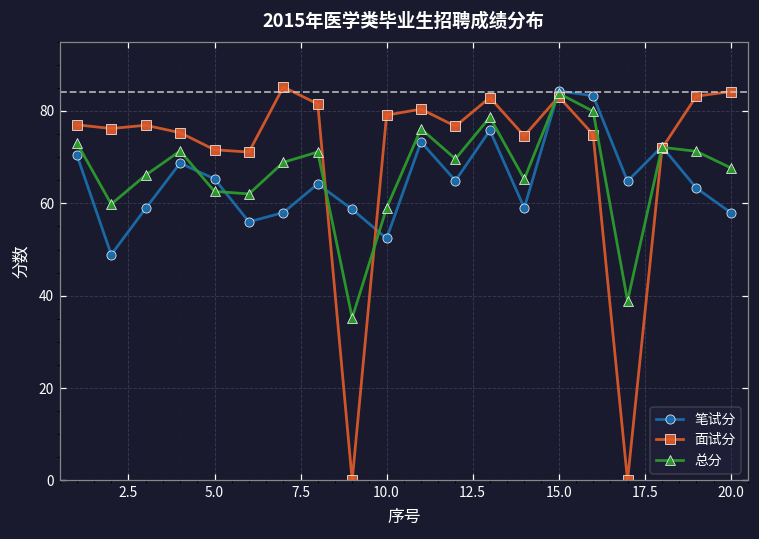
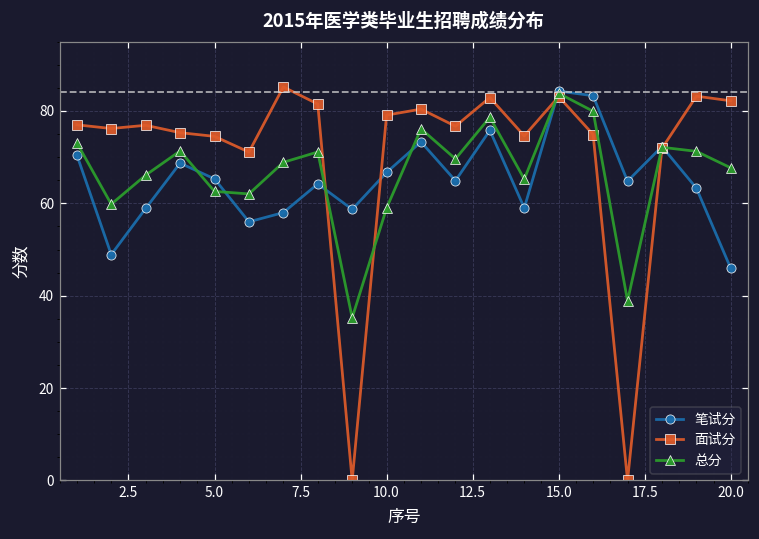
面试分, 5.0: 72 -> 75
笔试分, 10.0: 52 -> 67
笔试分, 20.0: 58 -> 46
面试分, 20.0: 84 -> 82
